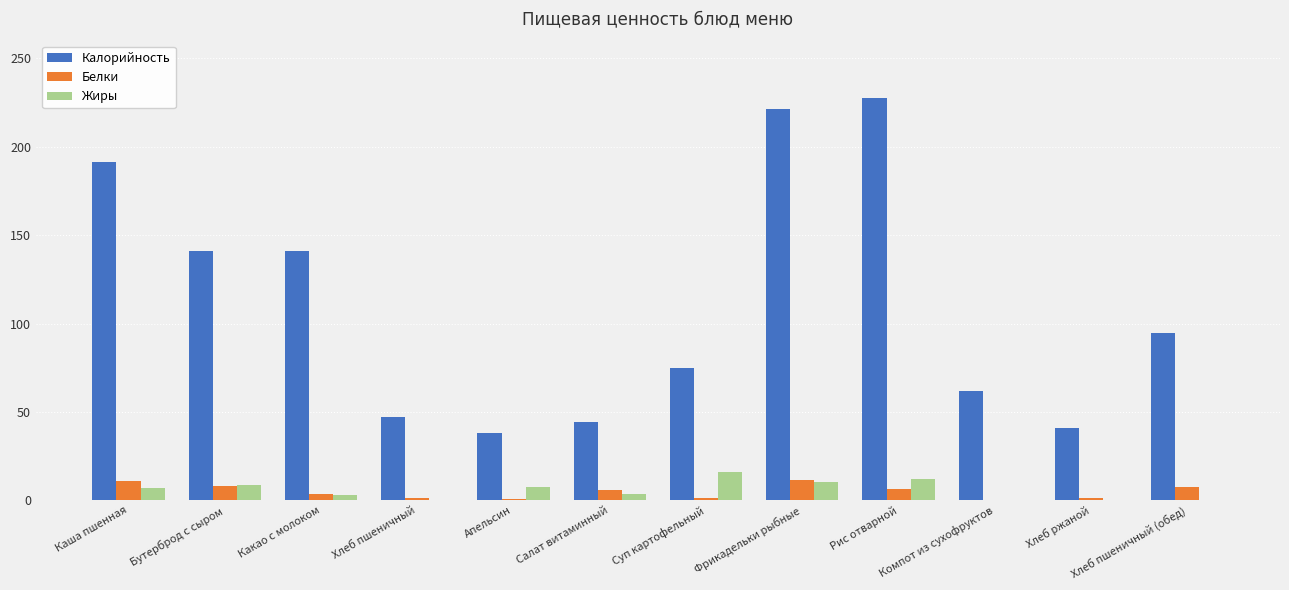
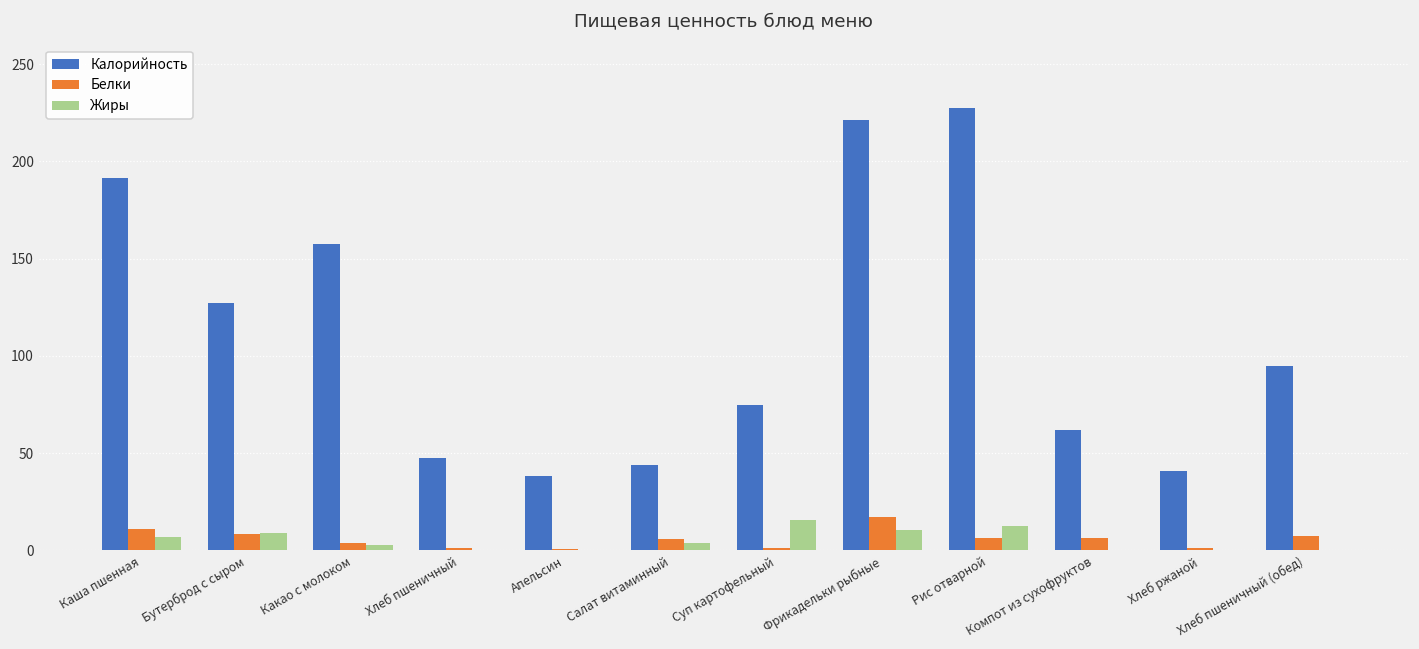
Калорийность, Бутерброд с сыром: 141 -> 127
Калорийность, Какао с молоком: 141 -> 157
Жиры, Апельсин: 8 -> 0
Белки, Фрикадельки рыбные: 12 -> 17
Белки, Компот из сухофруктов: 0 -> 6
